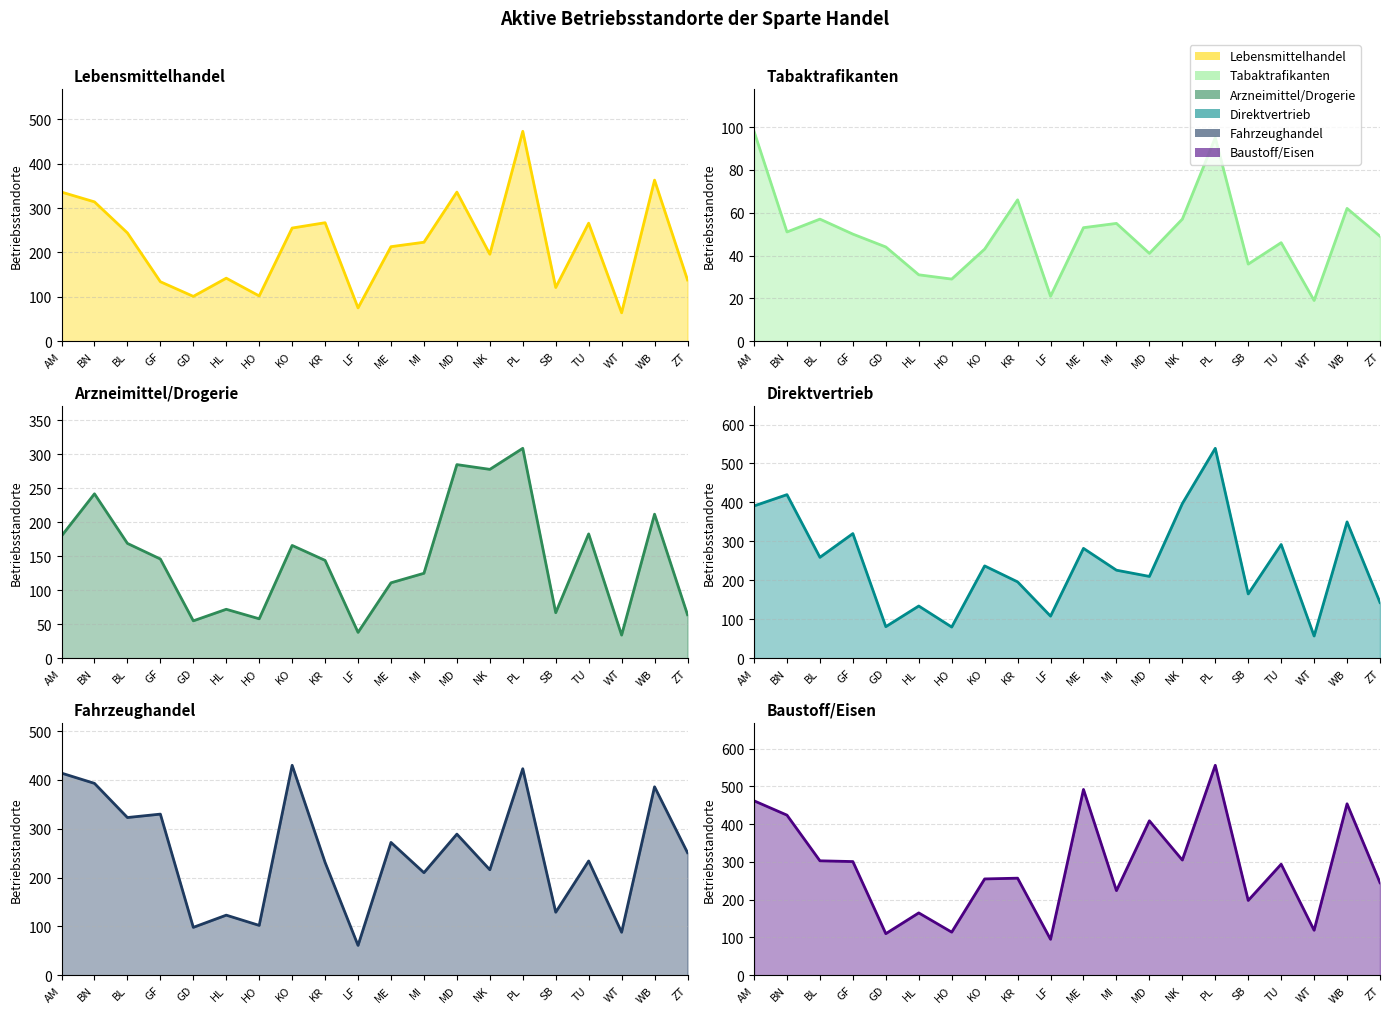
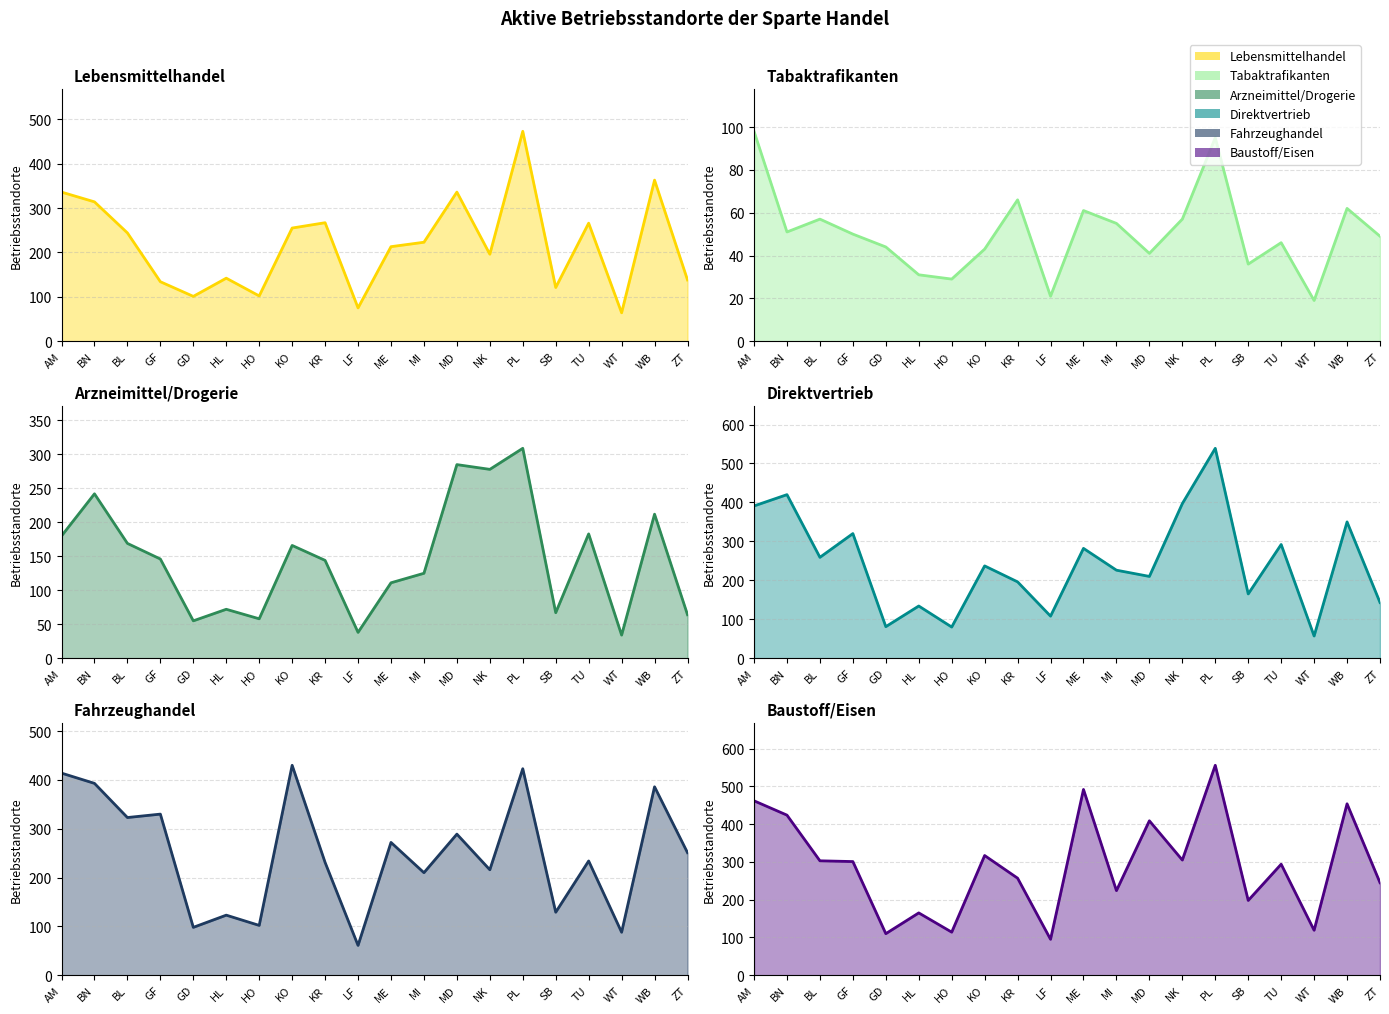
Tabaktrafikanten, ME: 53 -> 61
Baustoff/Eisen, KO: 260 -> 320
